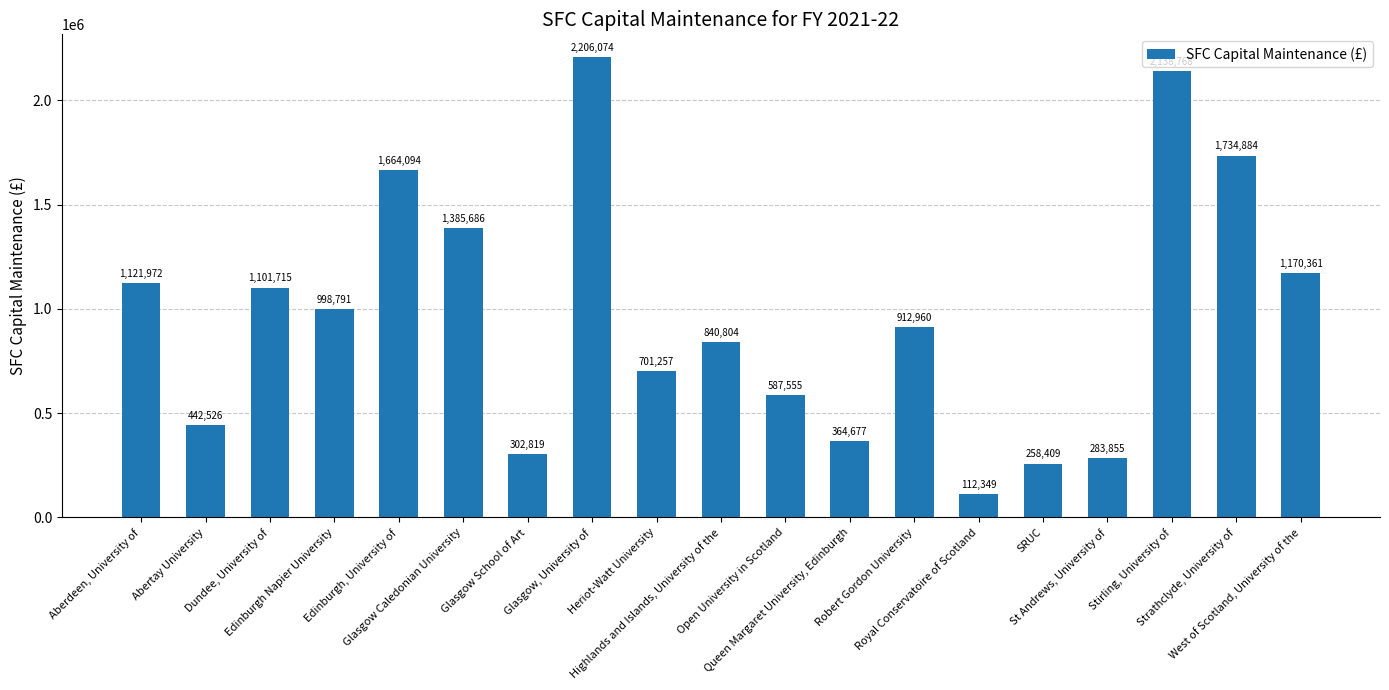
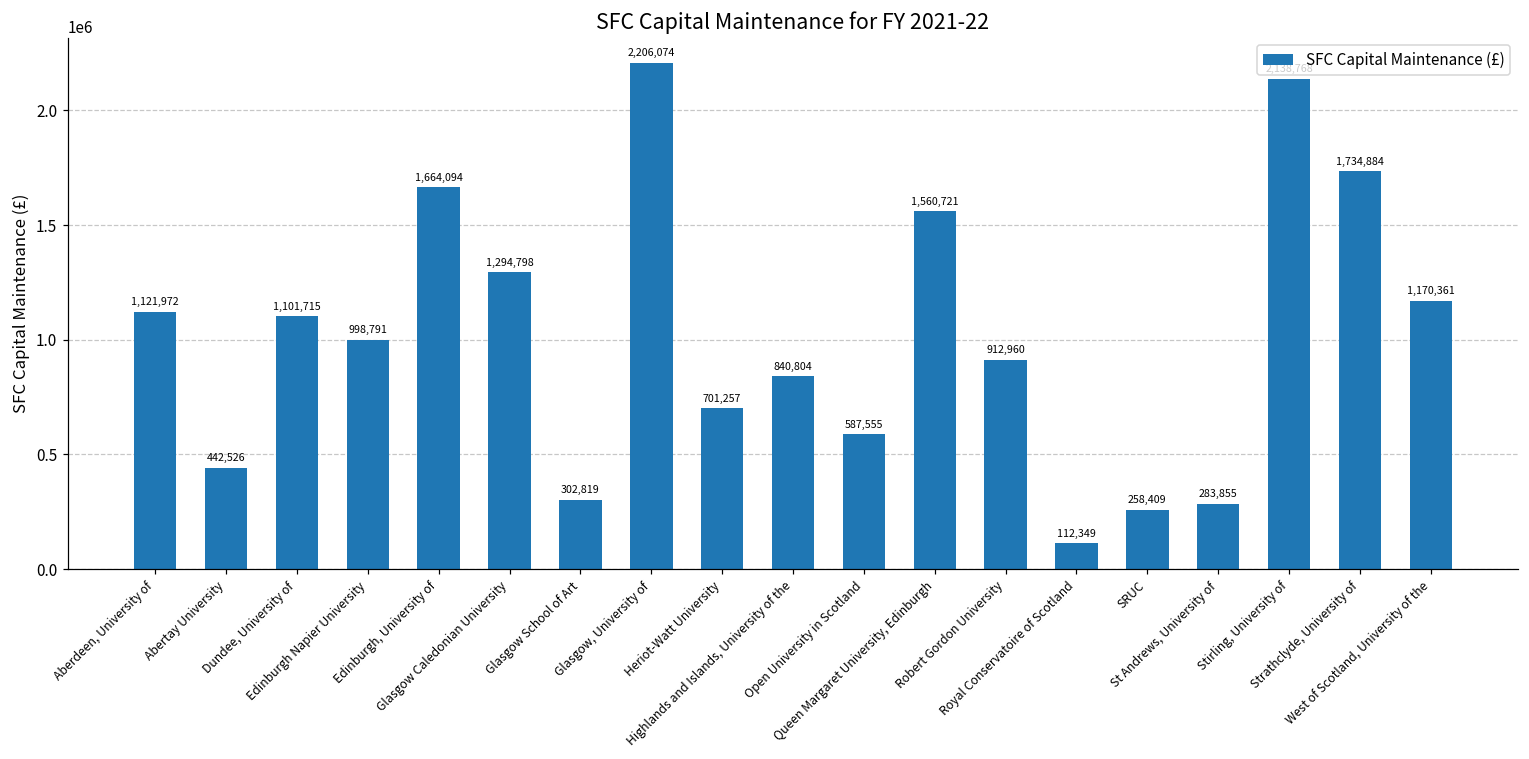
Glasgow Caledonian University: 1,385,686 -> 1,294,798
Queen Margaret University, Edinburgh: 364,677 -> 1,560,721
